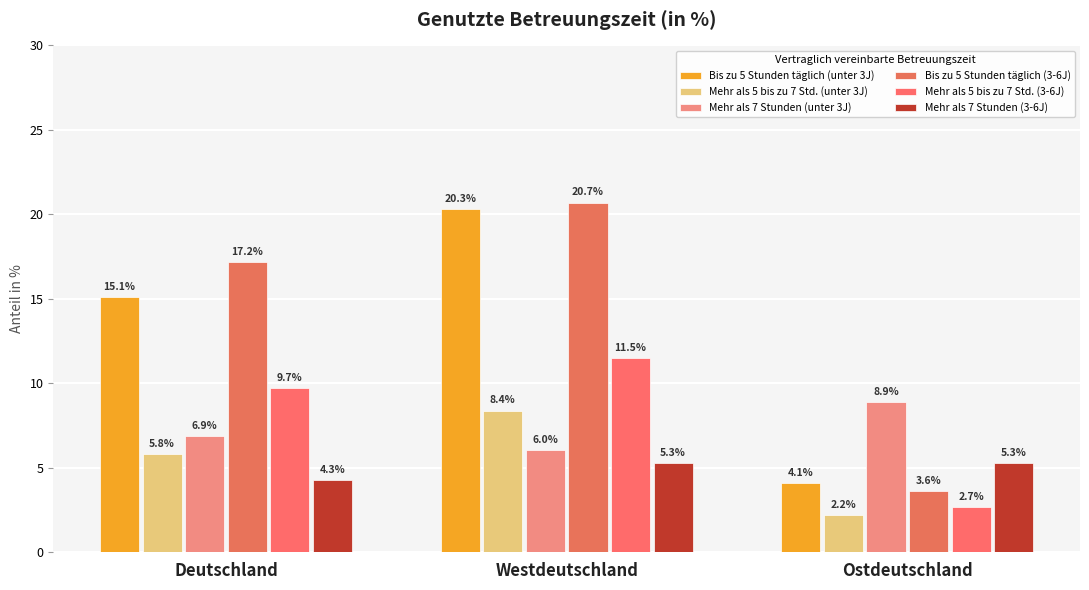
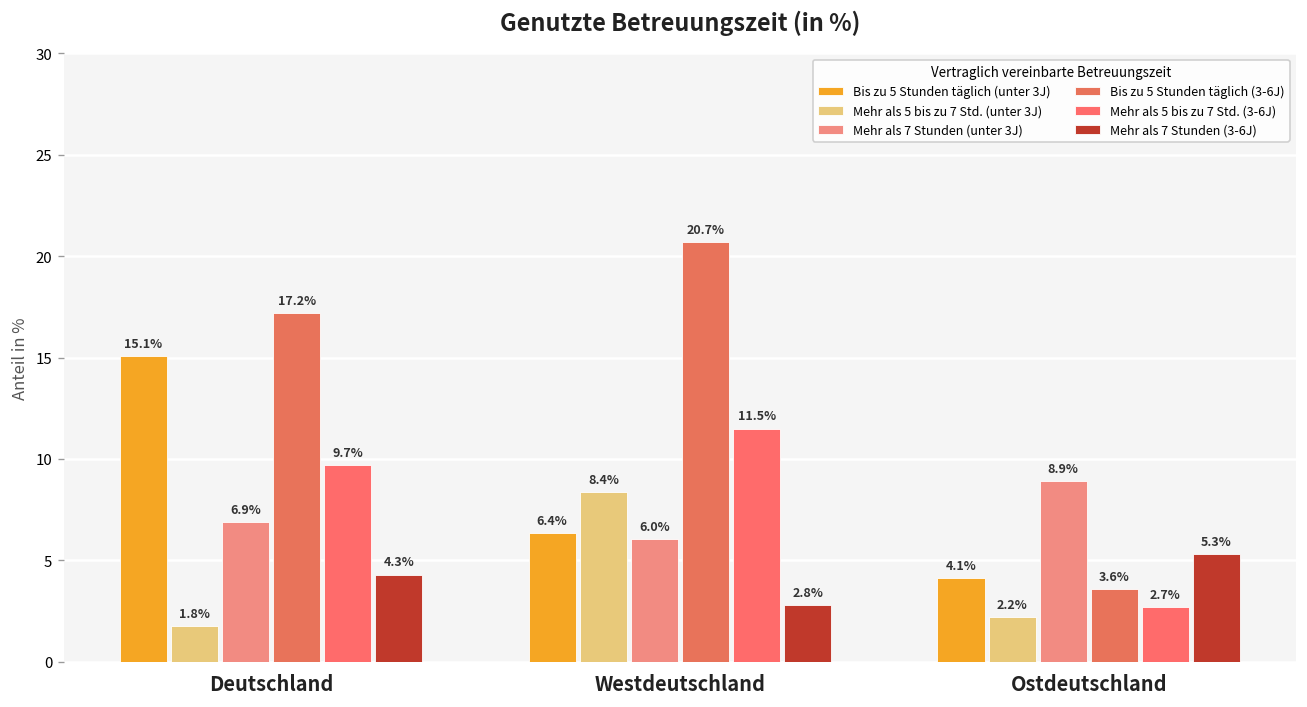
Mehr als 5 bis zu 7 Std. (unter 3J), Deutschland: 5.8% -> 1.8%
Bis zu 5 Stunden täglich (unter 3J), Westdeutschland: 20.3% -> 6.4%
Mehr als 7 Stunden (3-6J), Westdeutschland: 5.3% -> 2.8%
